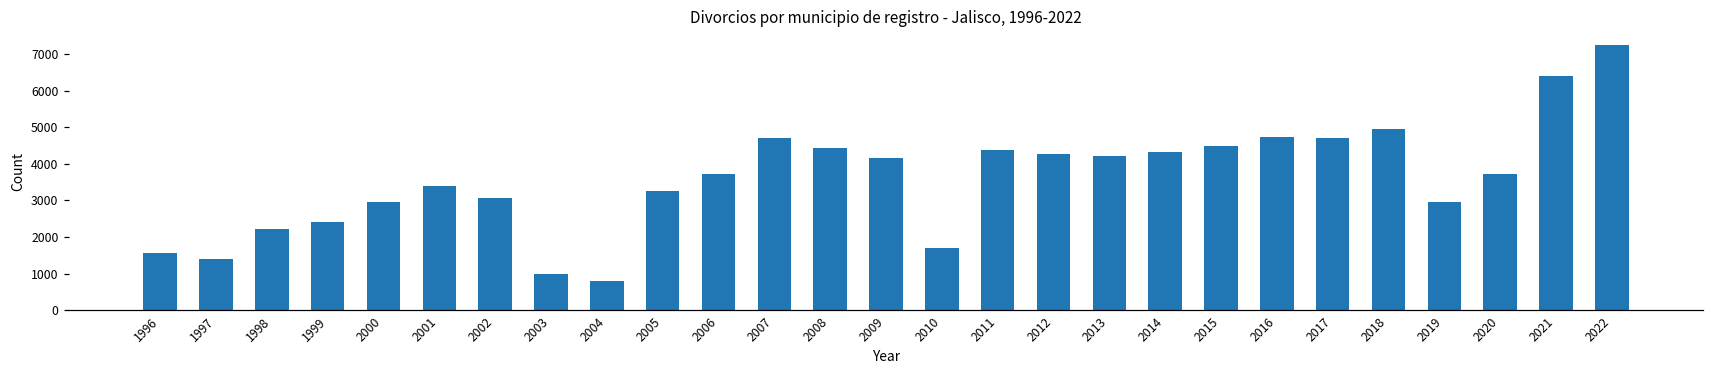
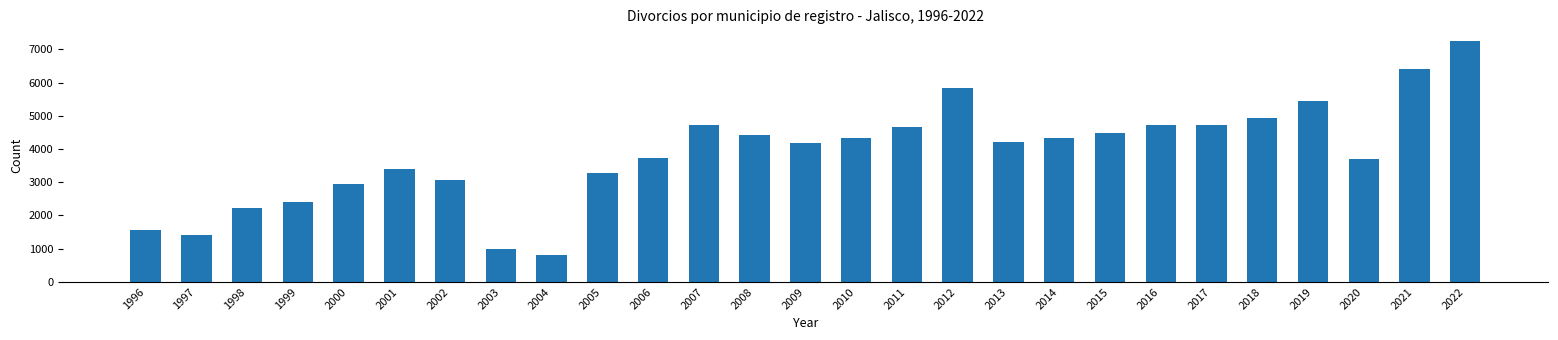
2010: 1700 -> 4300
2011: 4400 -> 4700
2012: 4300 -> 5800
2019: 3000 -> 5400
